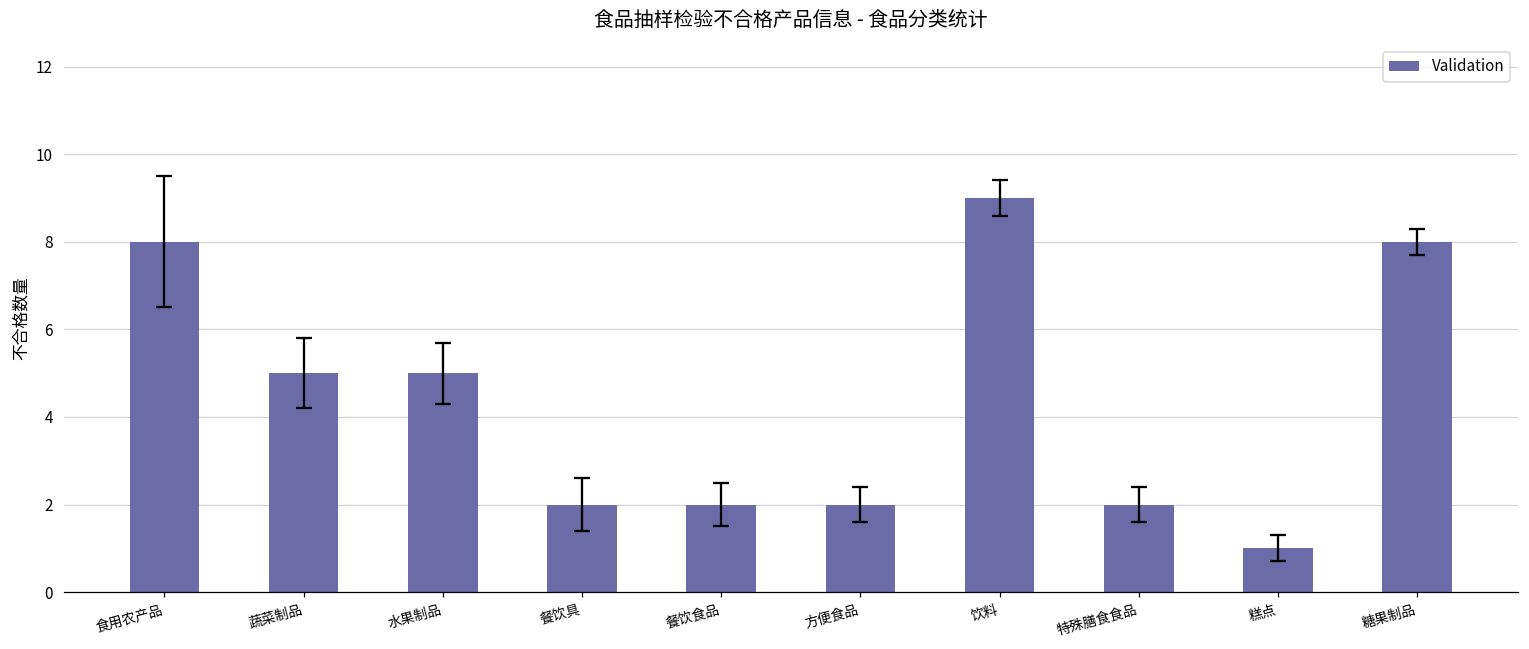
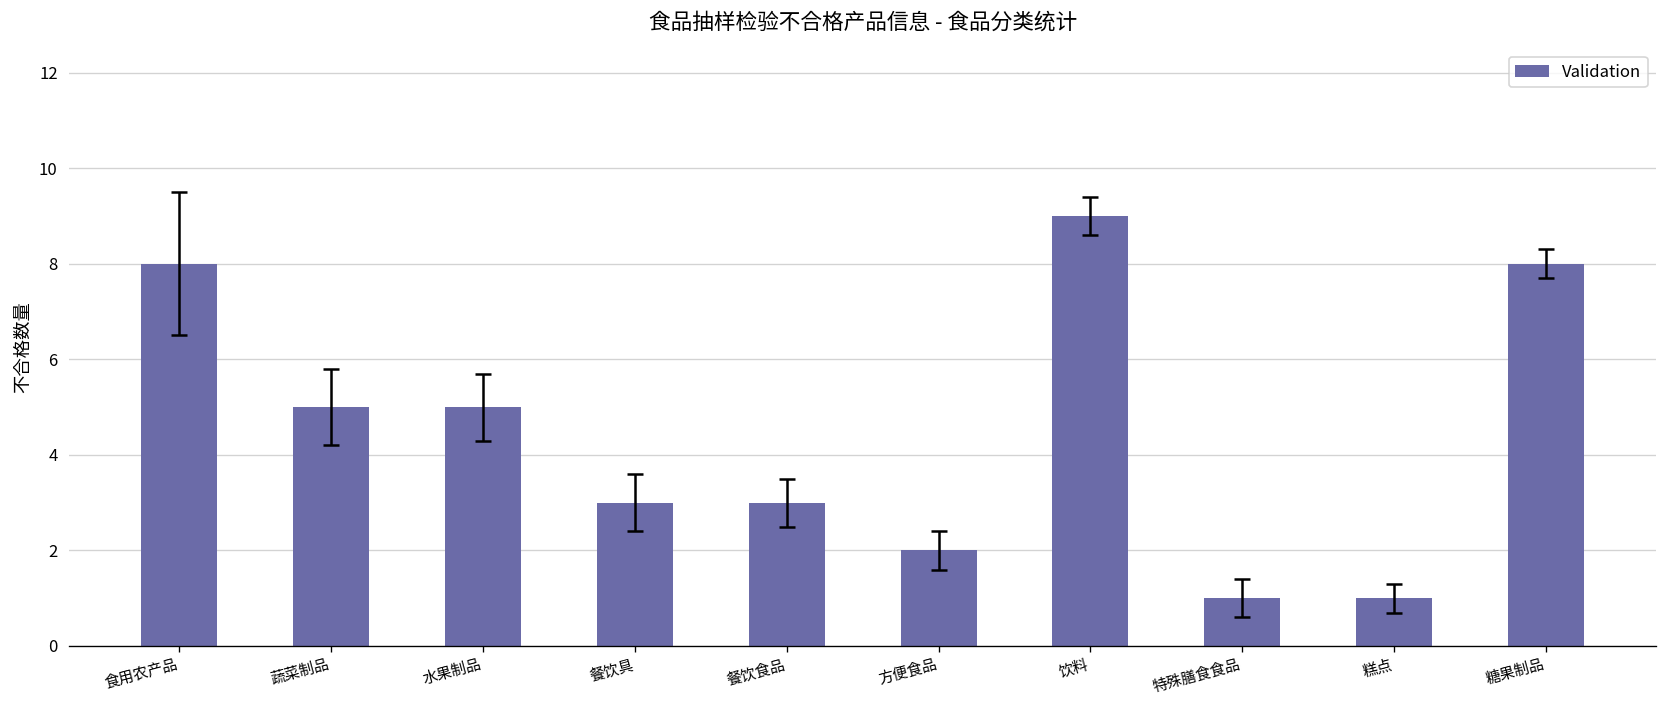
Validation, 餐饮具: 2 -> 3
Validation, 餐饮食品: 2 -> 3
Validation, 特殊膳食食品: 2 -> 1
